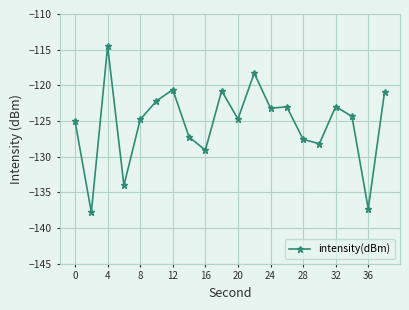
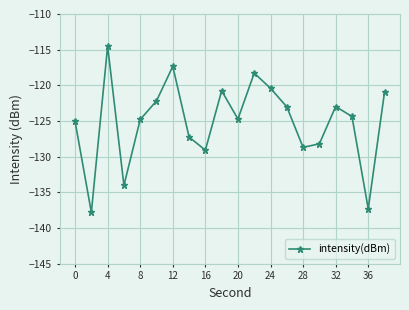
12: -121 -> -117
24: -123 -> -120
28: -128 -> -129
